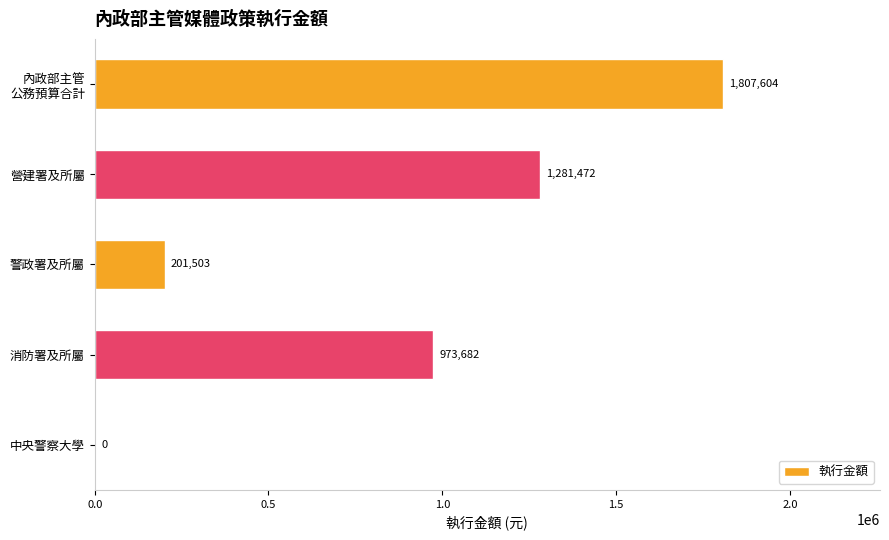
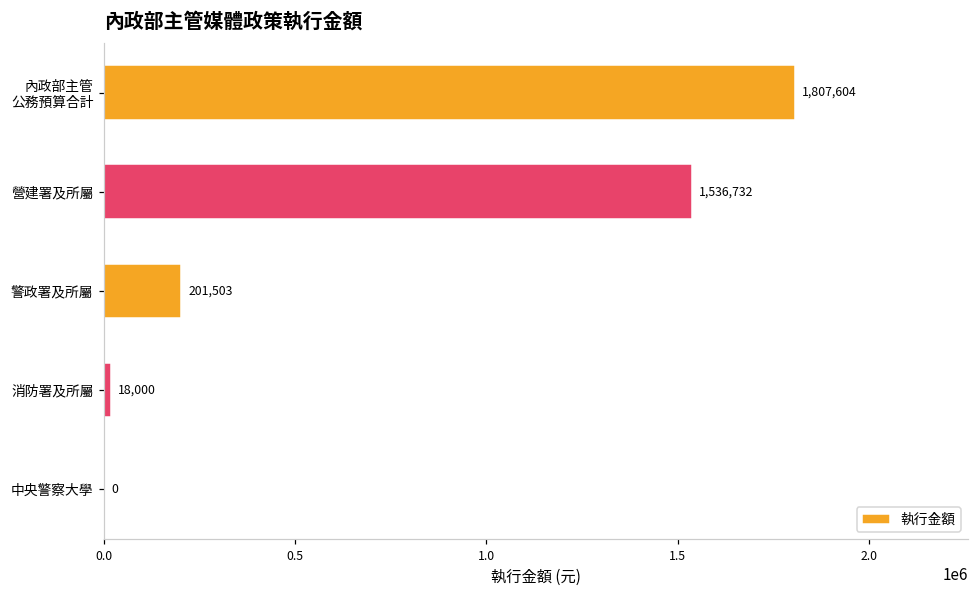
營建署及所屬: 1,281,472 -> 1,536,732
消防署及所屬: 973,682 -> 18,000
